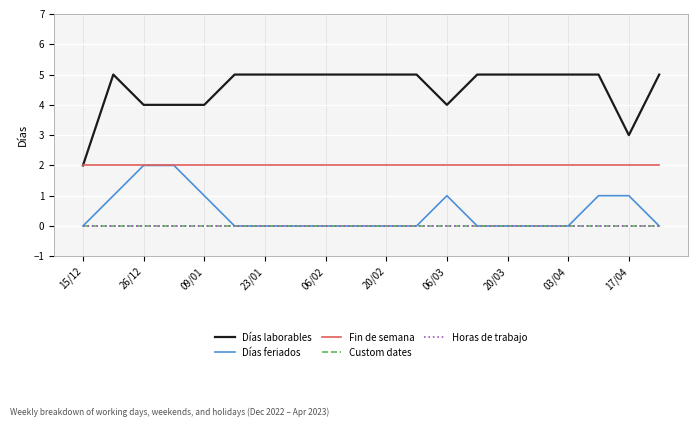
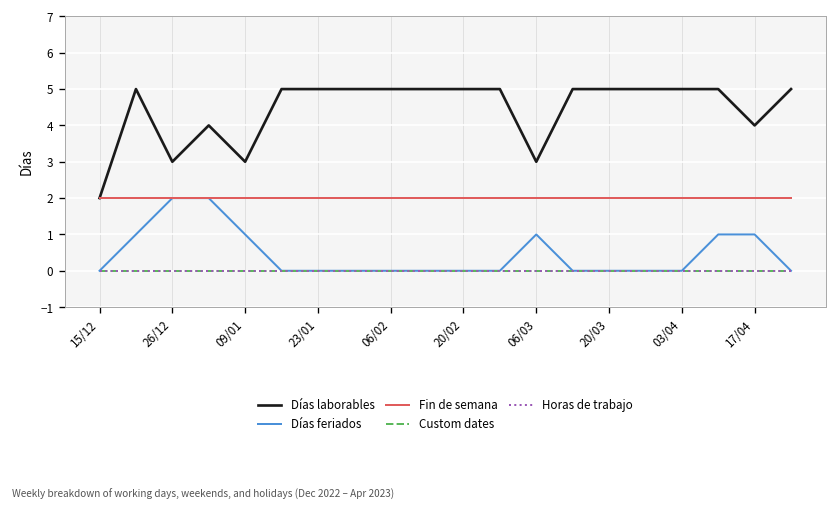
Días laborables, 26/12: 4 -> 3
Días laborables, 09/01: 4 -> 3
Días laborables, 06/03: 4 -> 3
Días laborables, 17/04: 3 -> 4
